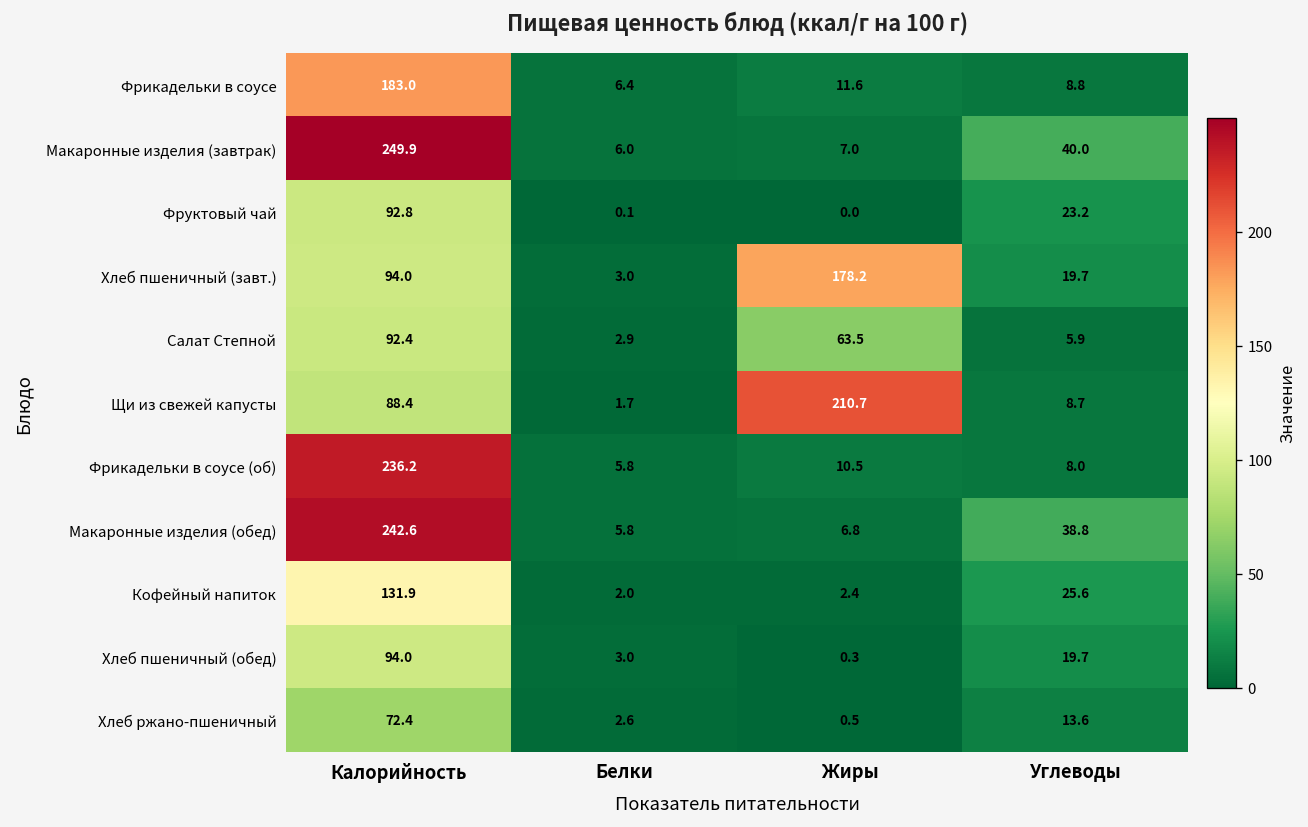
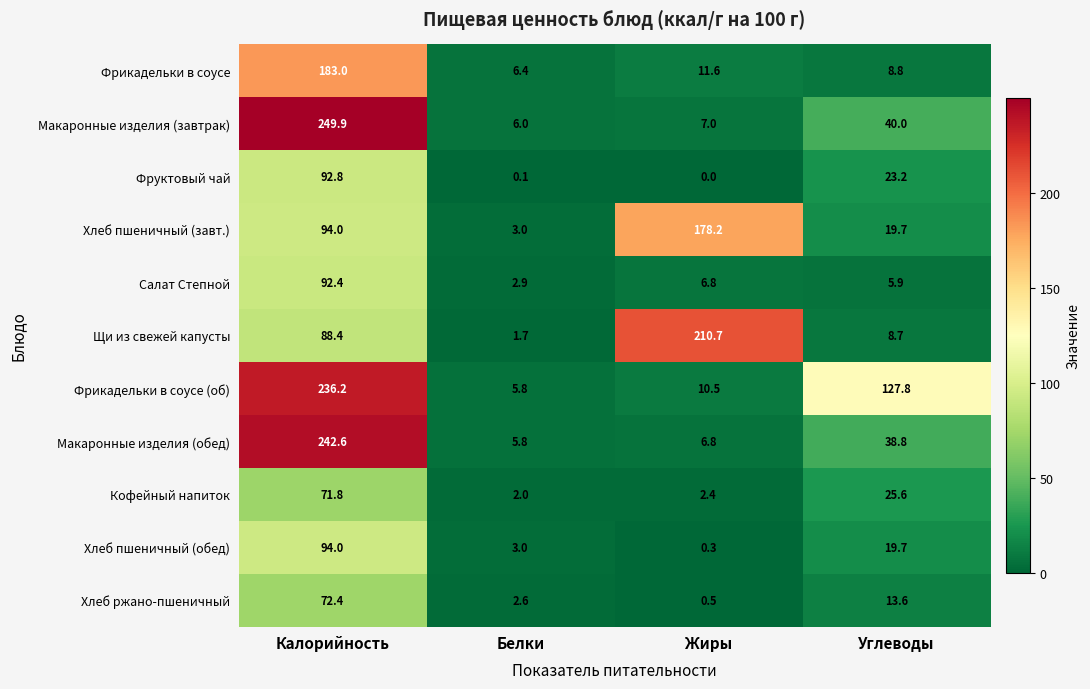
Салат Степной, Жиры: 63.5 -> 6.8
Фрикадельки в соусе (об), Углеводы: 8.0 -> 127.8
Кофейный напиток, Калорийность: 131.9 -> 71.8
